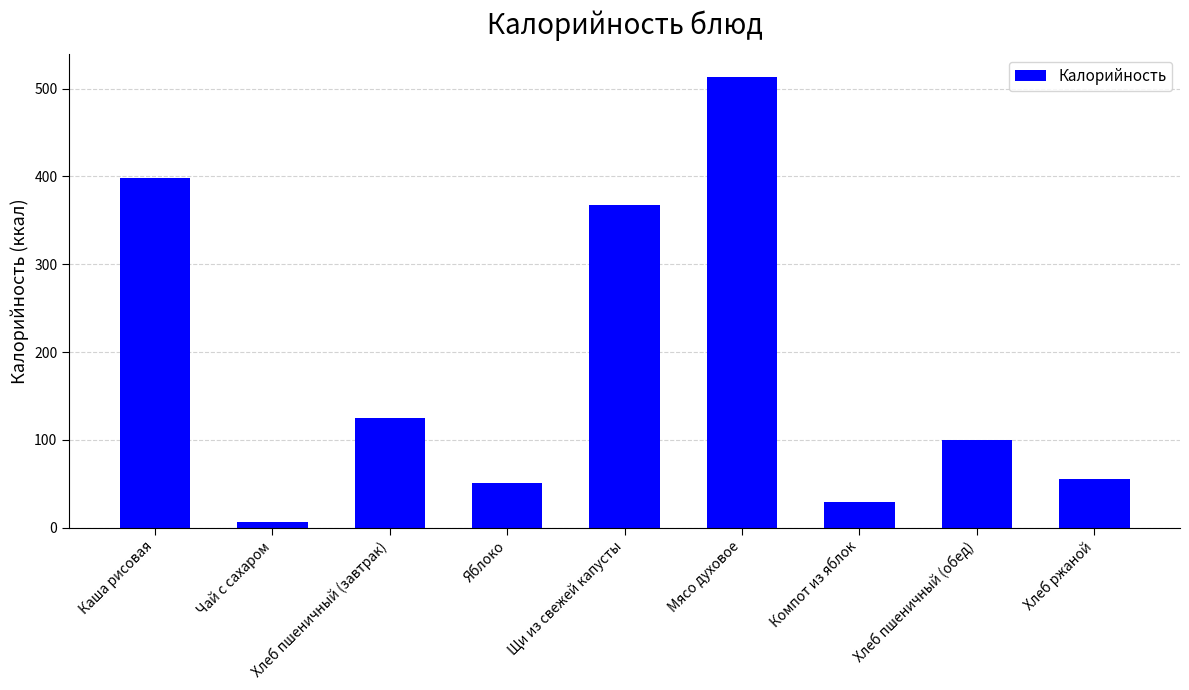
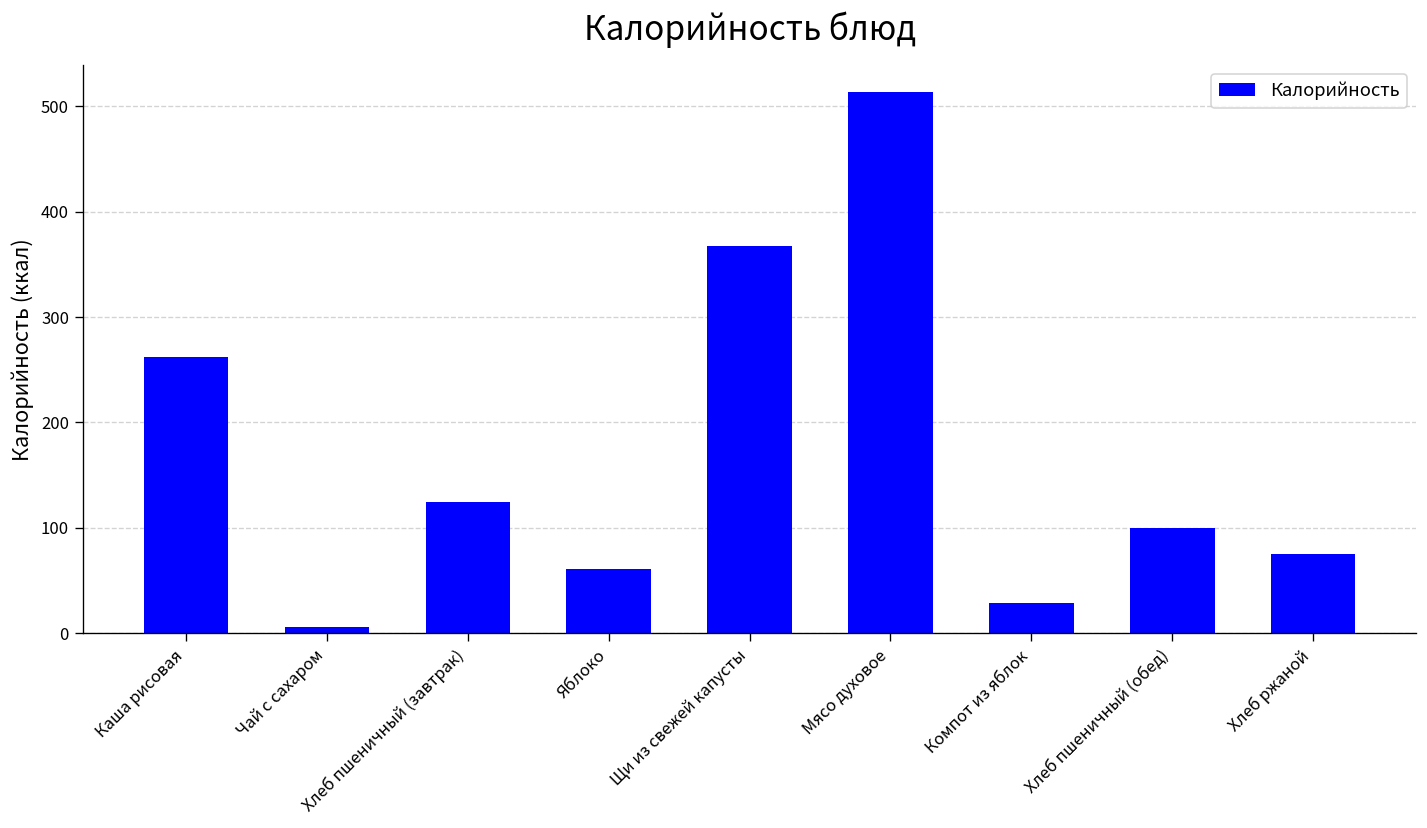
Каша рисовая: 400 -> 260
Яблоко: 50 -> 60
Хлеб ржаной: 50 -> 80
